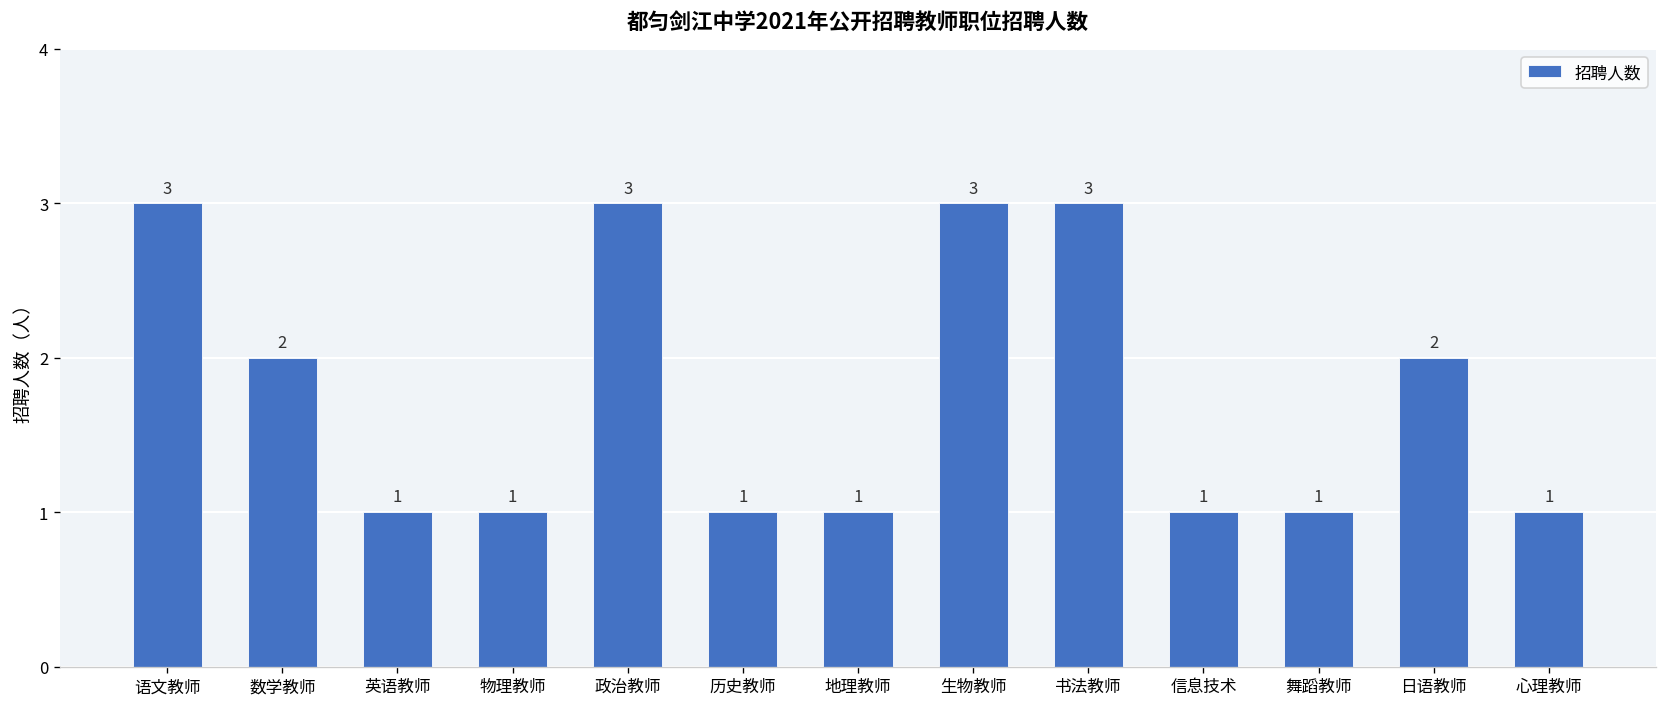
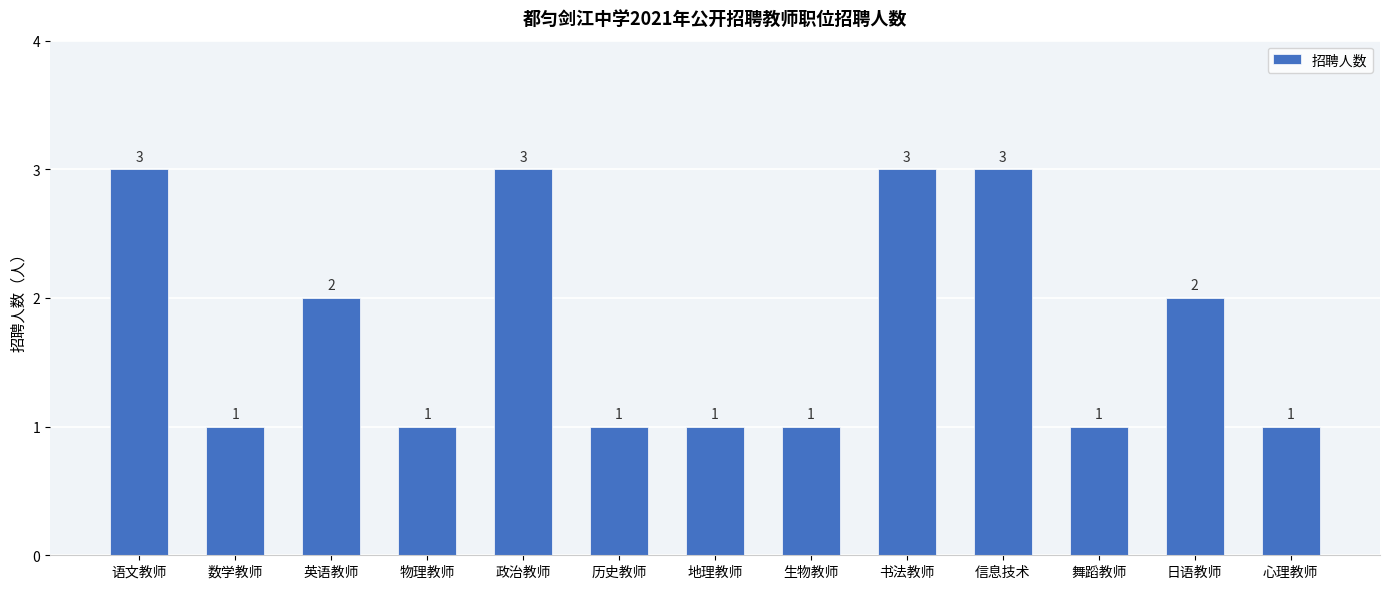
数学教师: 2 -> 1
英语教师: 1 -> 2
生物教师: 3 -> 1
信息技术: 1 -> 3
